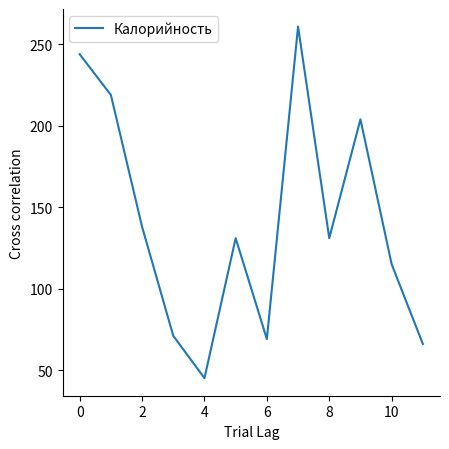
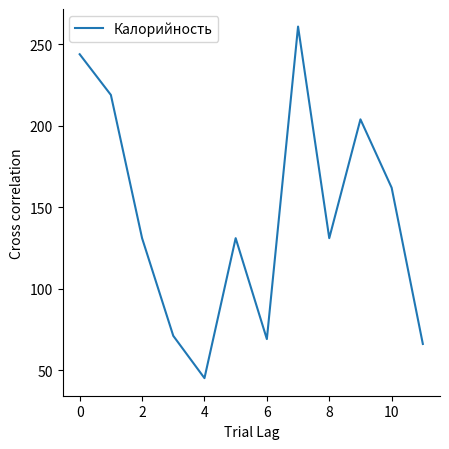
2: 138 -> 131
10: 115 -> 162
